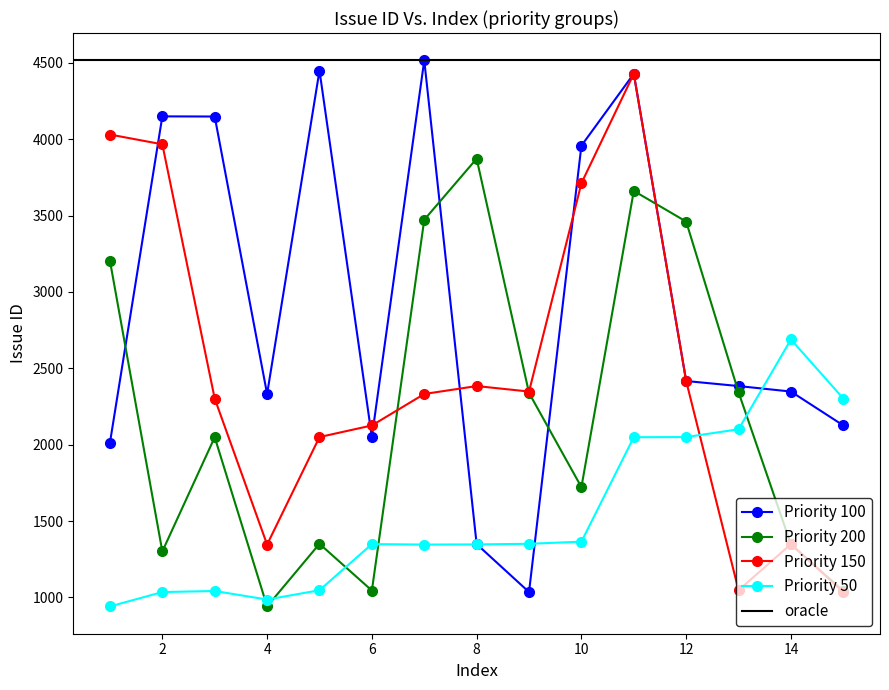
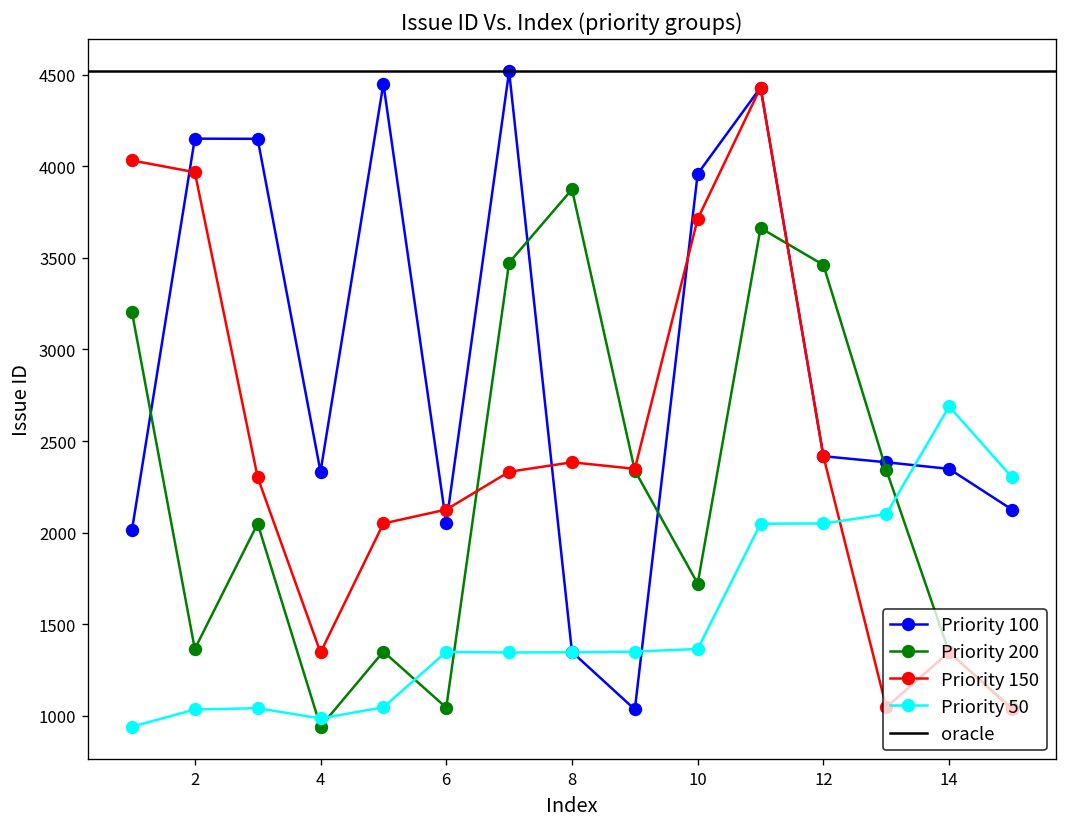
Priority 200, 2: 1300 -> 1370
